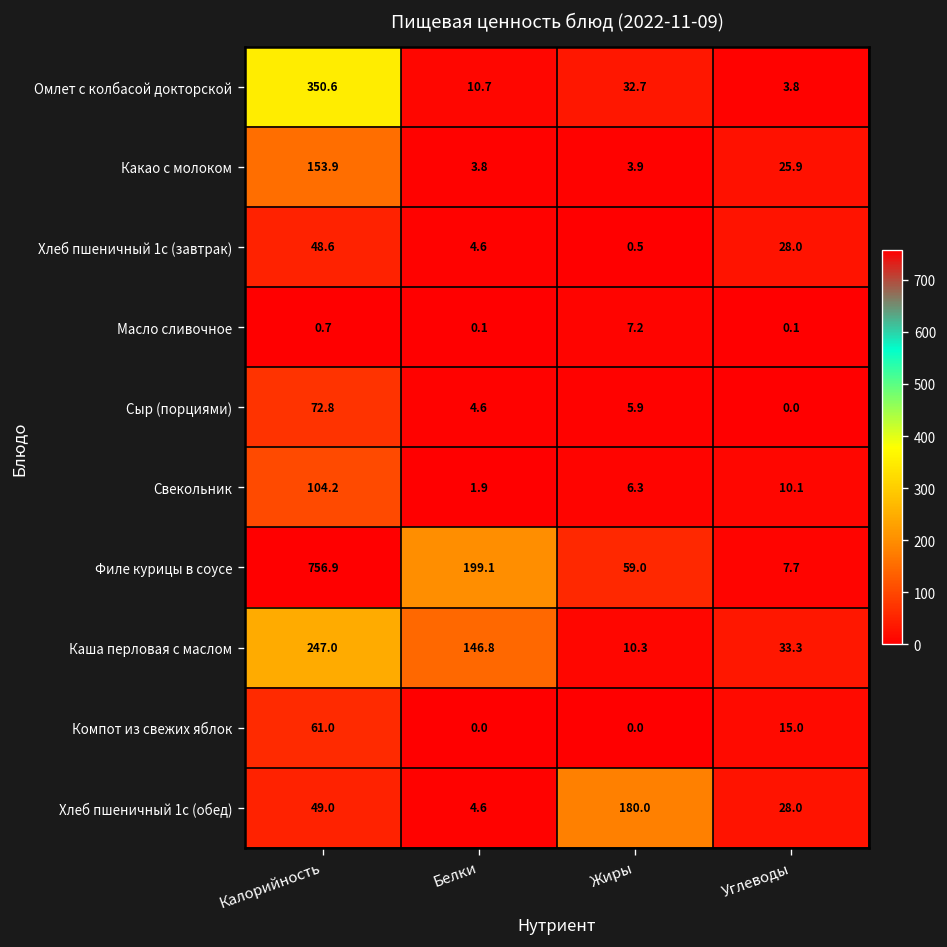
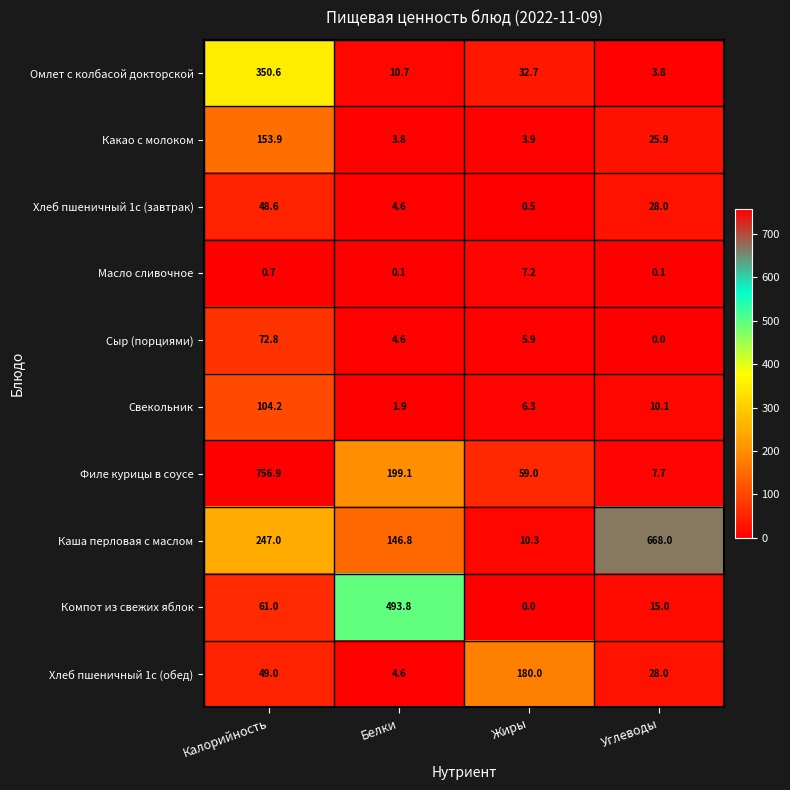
Каша перловая с маслом, Углеводы: 33.3 -> 668.0
Компот из свежих яблок, Белки: 0.0 -> 493.8
